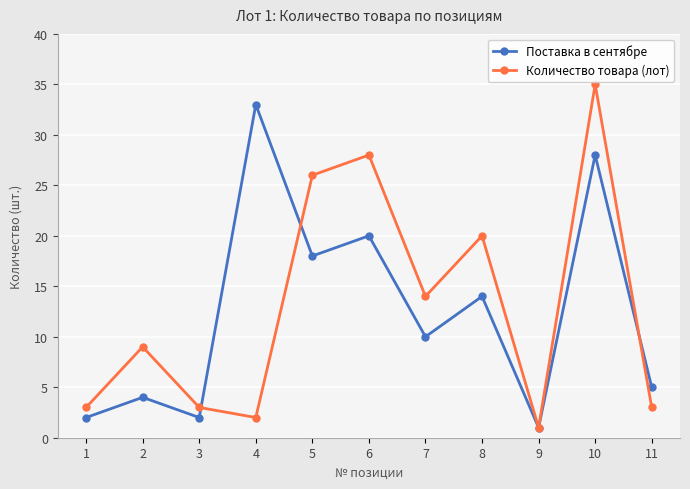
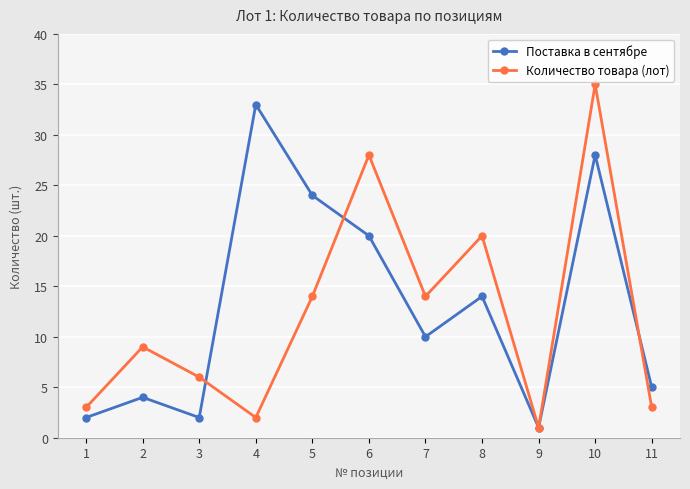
Количество товара (лот), 3: 3 -> 6
Поставка в сентябре, 5: 18 -> 24
Количество товара (лот), 5: 26 -> 14
